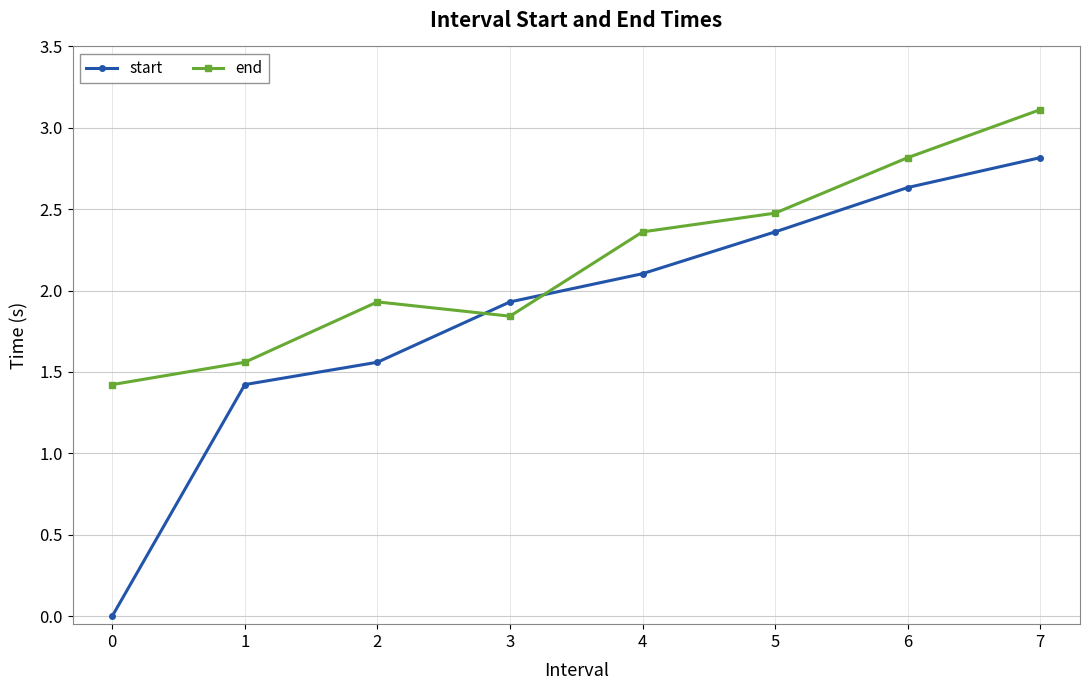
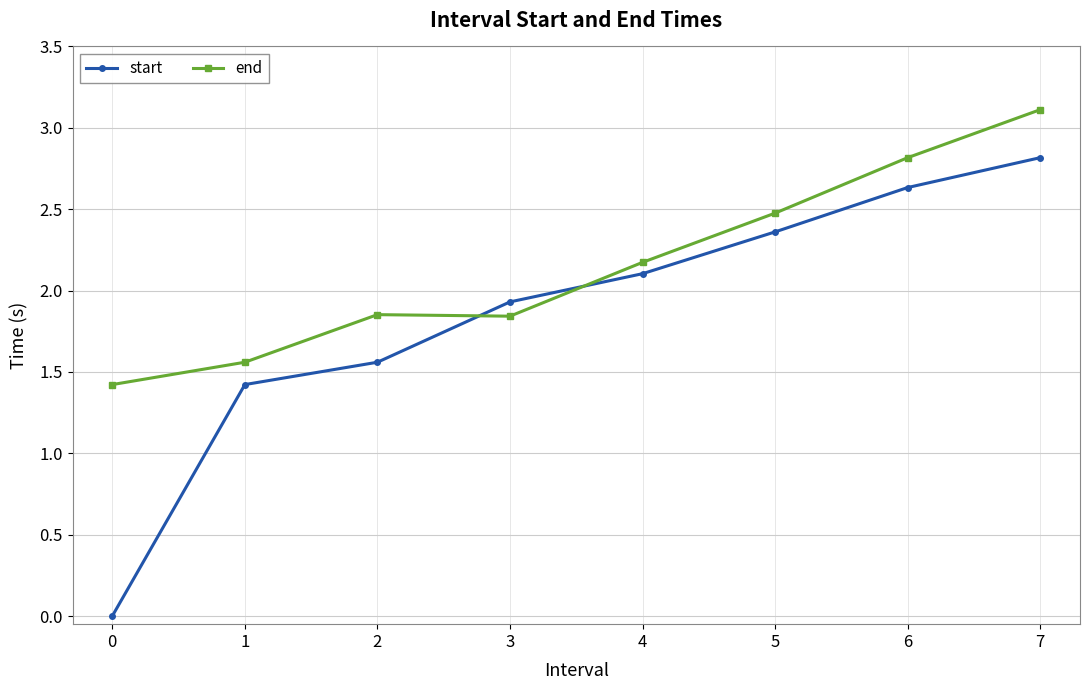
end, 2: 1.93 -> 1.85
end, 4: 2.36 -> 2.17
